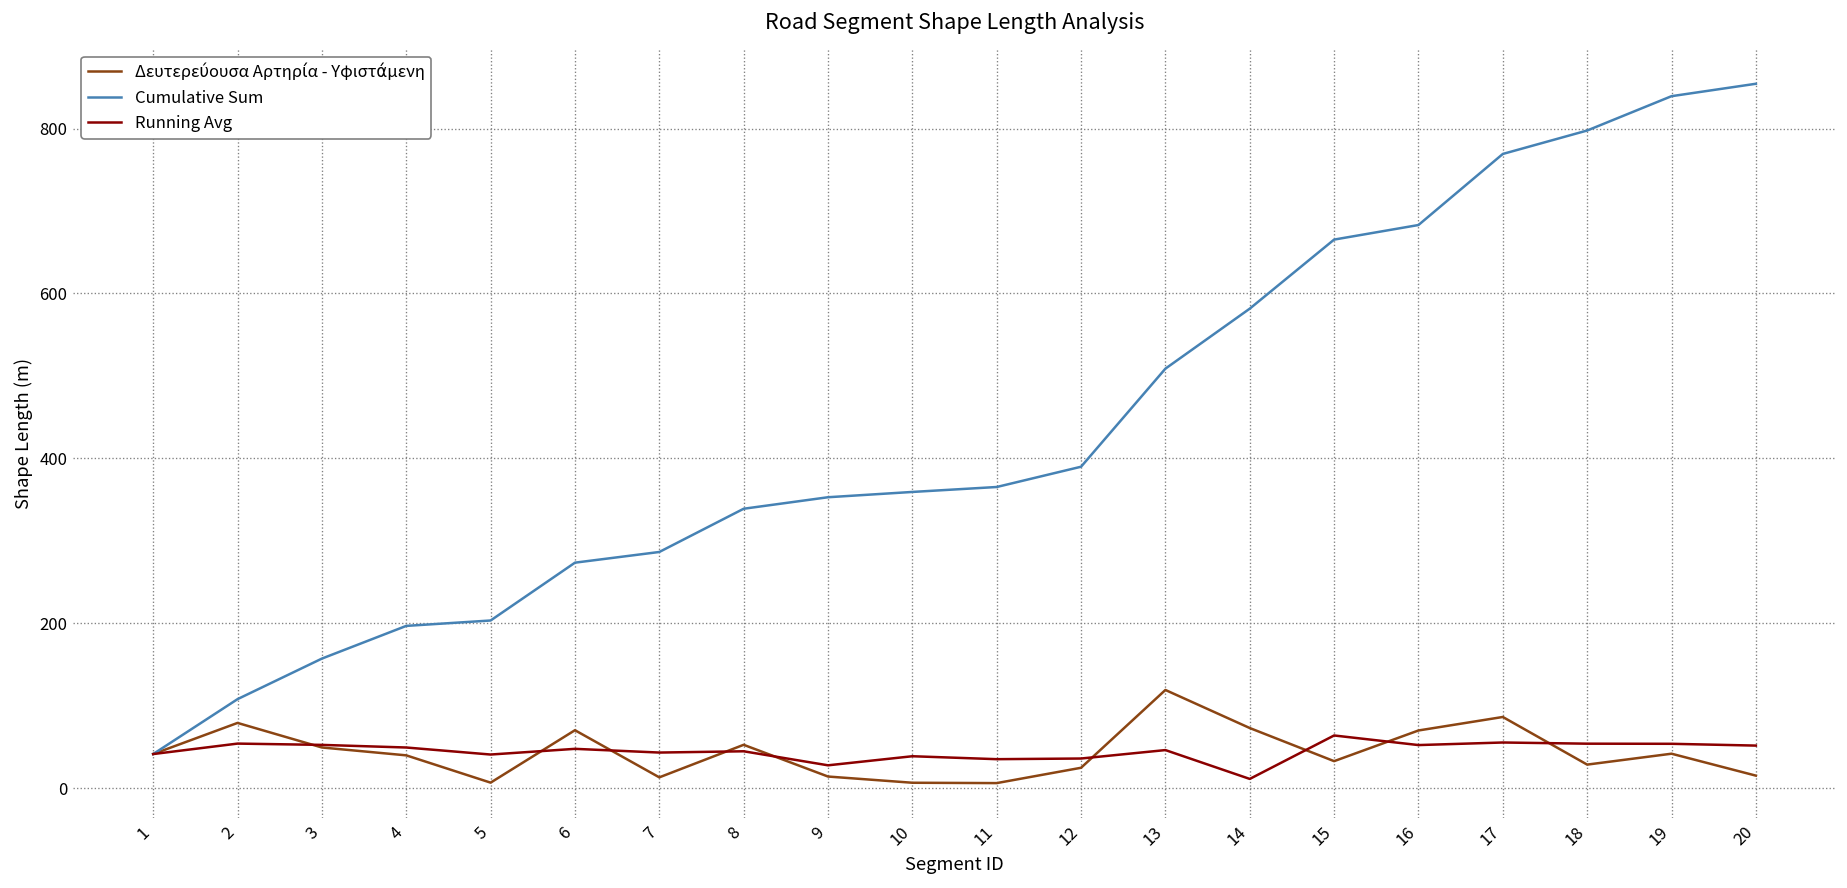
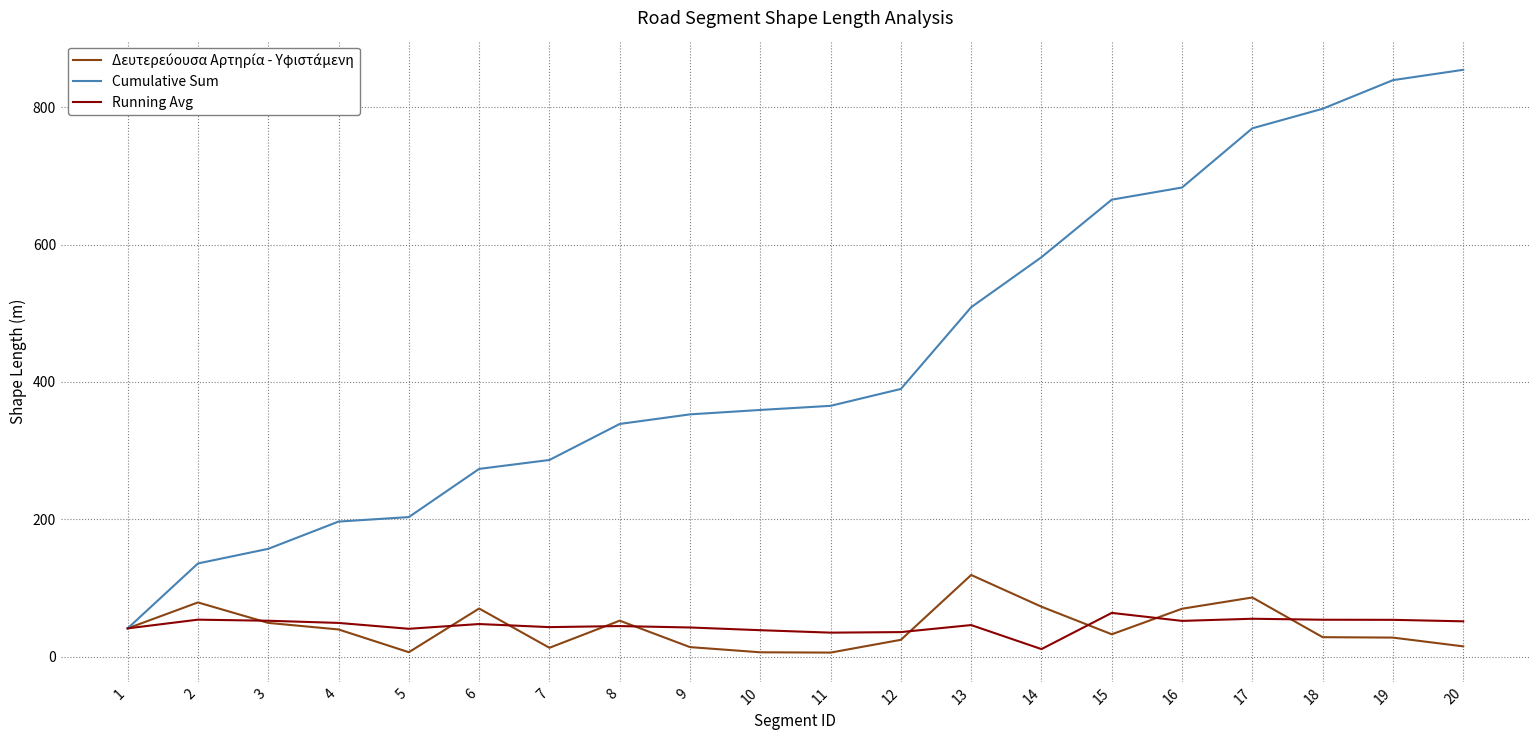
Cumulative Sum, 2: 110 -> 140
Running Avg, 9: 30 -> 40
Δευτερεύουσα Αρτηρία - Υφιστάμενη, 19: 40 -> 30
